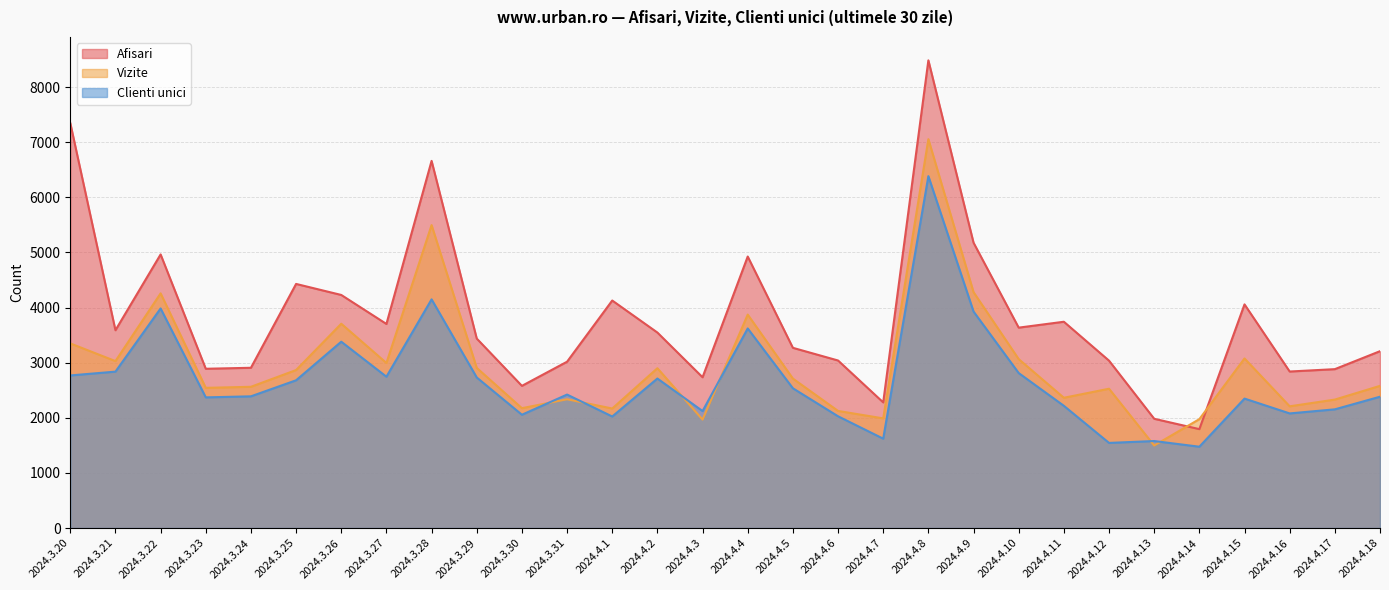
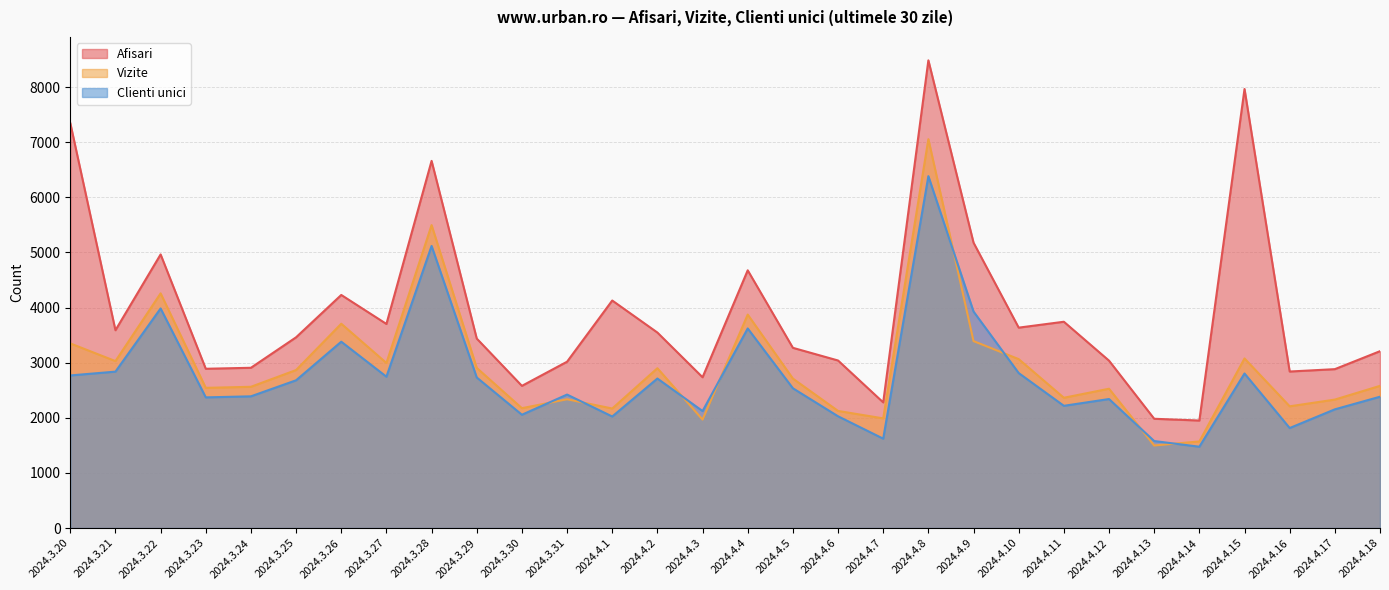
Afisari, 2024.3.25: 4400 -> 3500
Clienti unici, 2024.3.28: 4100 -> 5100
Afisari, 2024.4.4: 4900 -> 4700
Vizite, 2024.4.9: 4300 -> 3400
Clienti unici, 2024.4.12: 1500 -> 2300
Afisari, 2024.4.14: 1800 -> 2000
Vizite, 2024.4.14: 2000 -> 1600
Afisari, 2024.4.15: 4100 -> 8000
Clienti unici, 2024.4.15: 2300 -> 2800
Clienti unici, 2024.4.16: 2100 -> 1800
